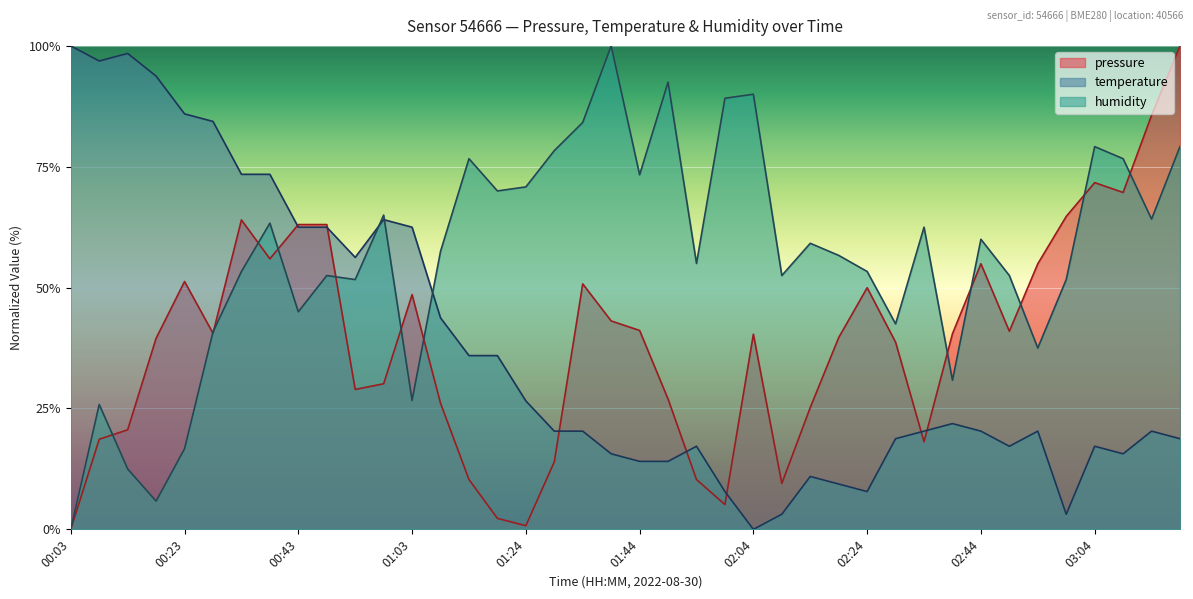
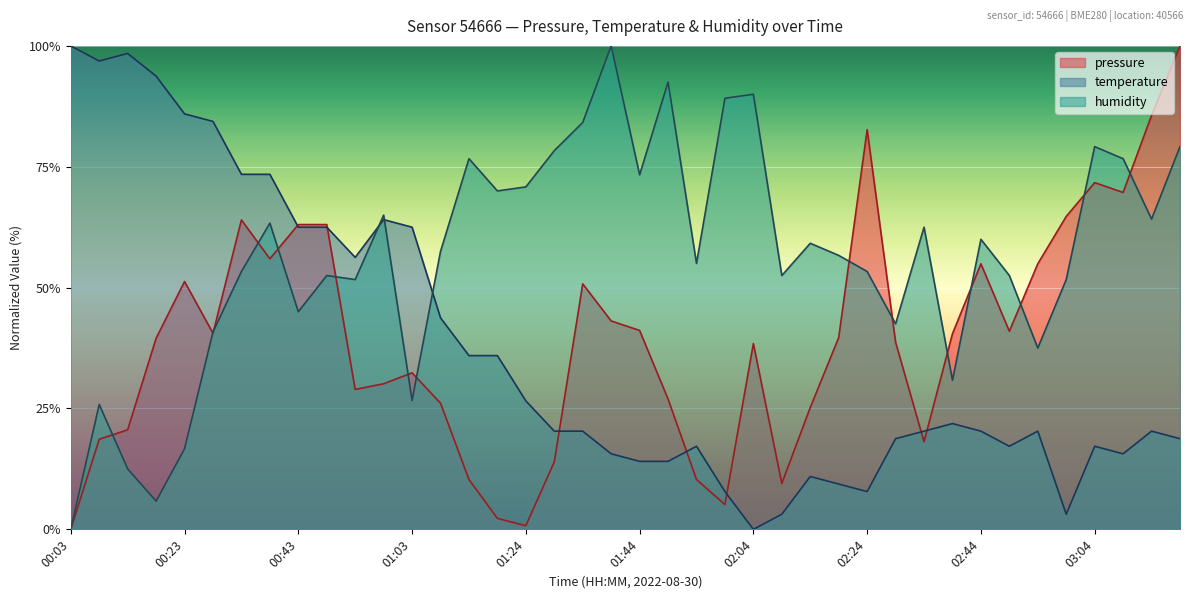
pressure, 01:03: 49% -> 32%
pressure, 02:04: 40% -> 38%
pressure, 02:24: 50% -> 83%
